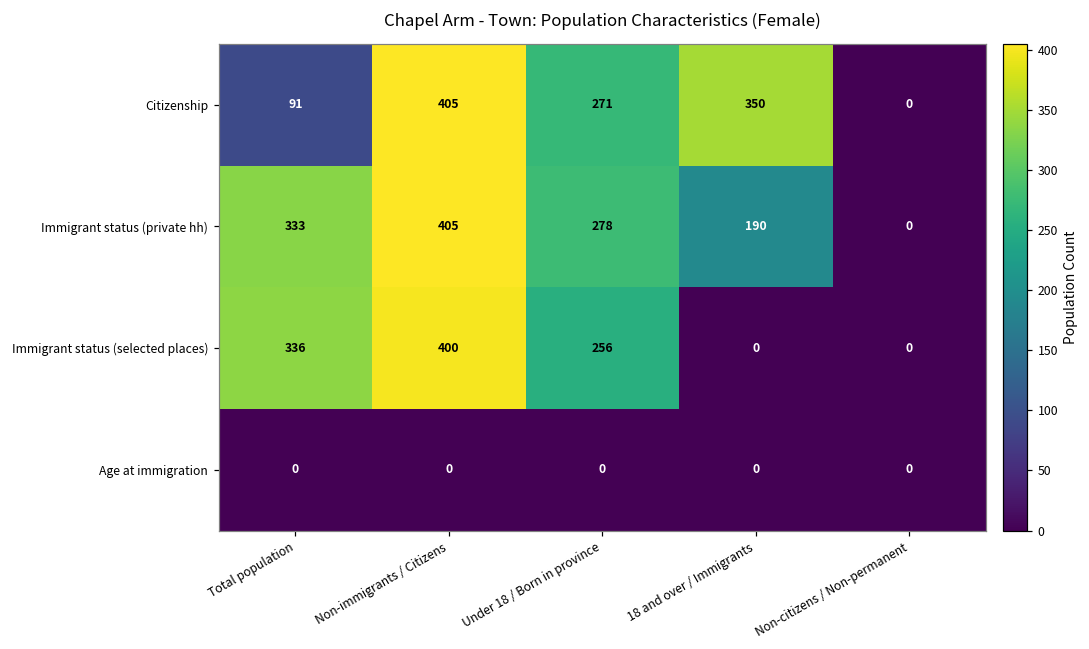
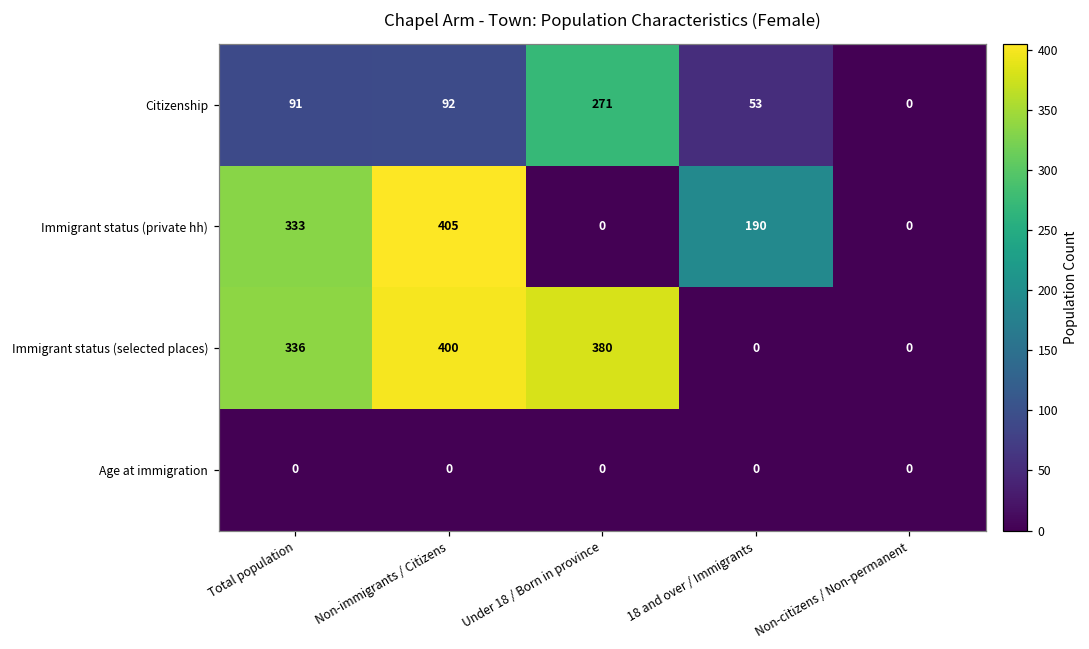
Citizenship, Non-immigrants / Citizens: 405 -> 92
Citizenship, 18 and over / Immigrants: 350 -> 53
Immigrant status (private hh), Under 18 / Born in province: 278 -> 0
Immigrant status (selected places), Under 18 / Born in province: 256 -> 380
